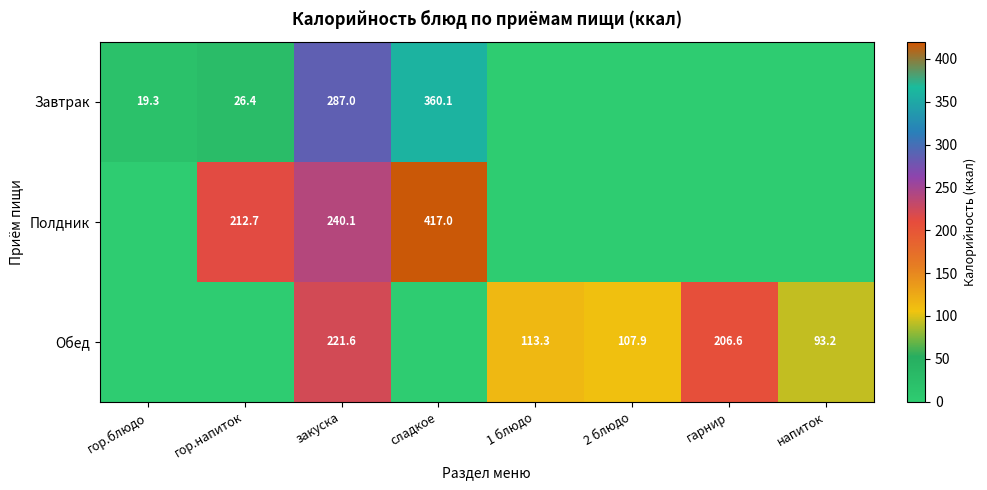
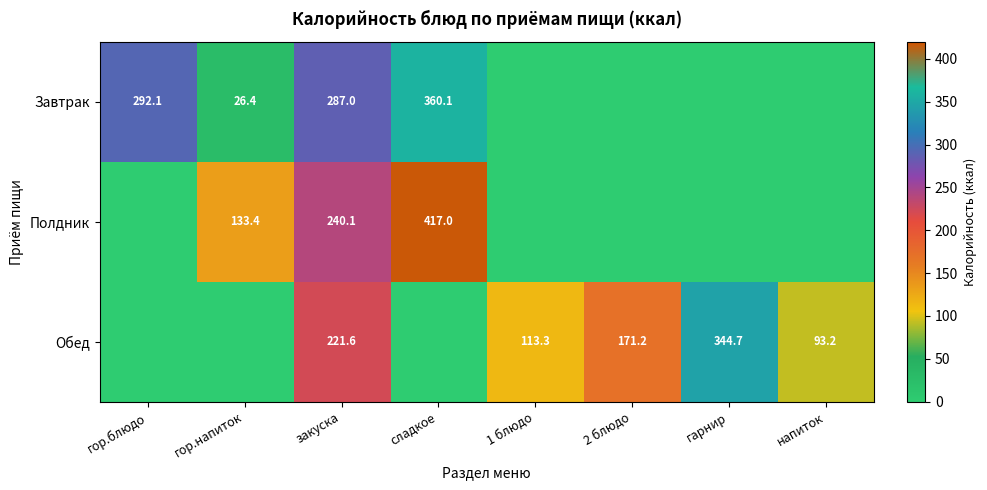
Завтрак, гор.блюдо: 19.3 -> 292.1
Полдник, гор.напиток: 212.7 -> 133.4
Обед, 2 блюдо: 107.9 -> 171.2
Обед, гарнир: 206.6 -> 344.7
